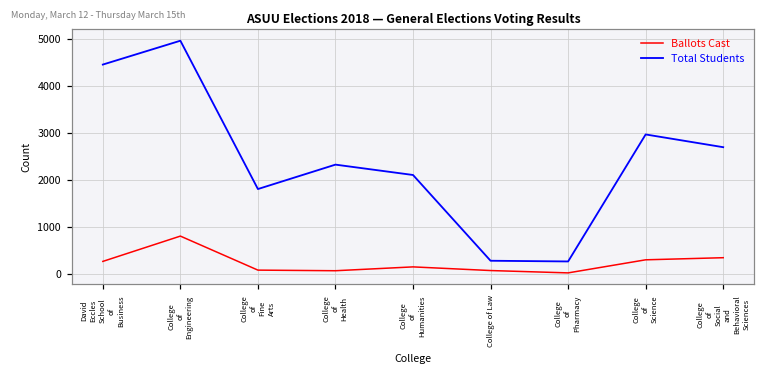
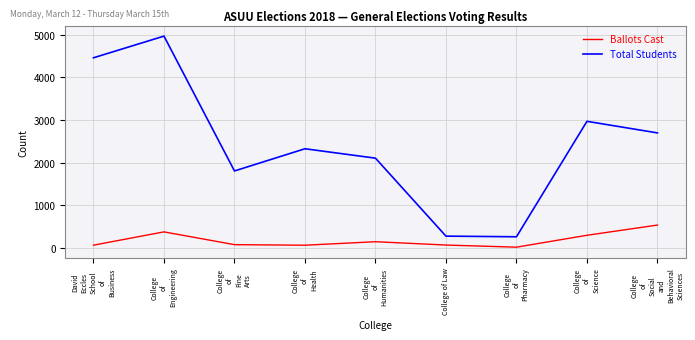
Ballots Cast, David Eccles School of Business: 300 -> 100
Ballots Cast, College of Engineering: 800 -> 400
Ballots Cast, College of Social and Behavioral Sciences: 300 -> 500
